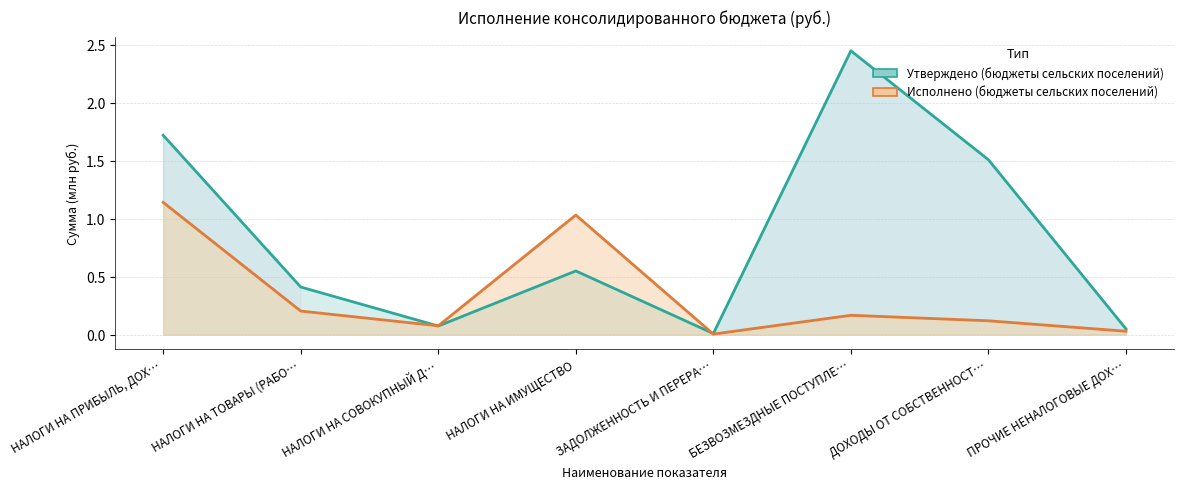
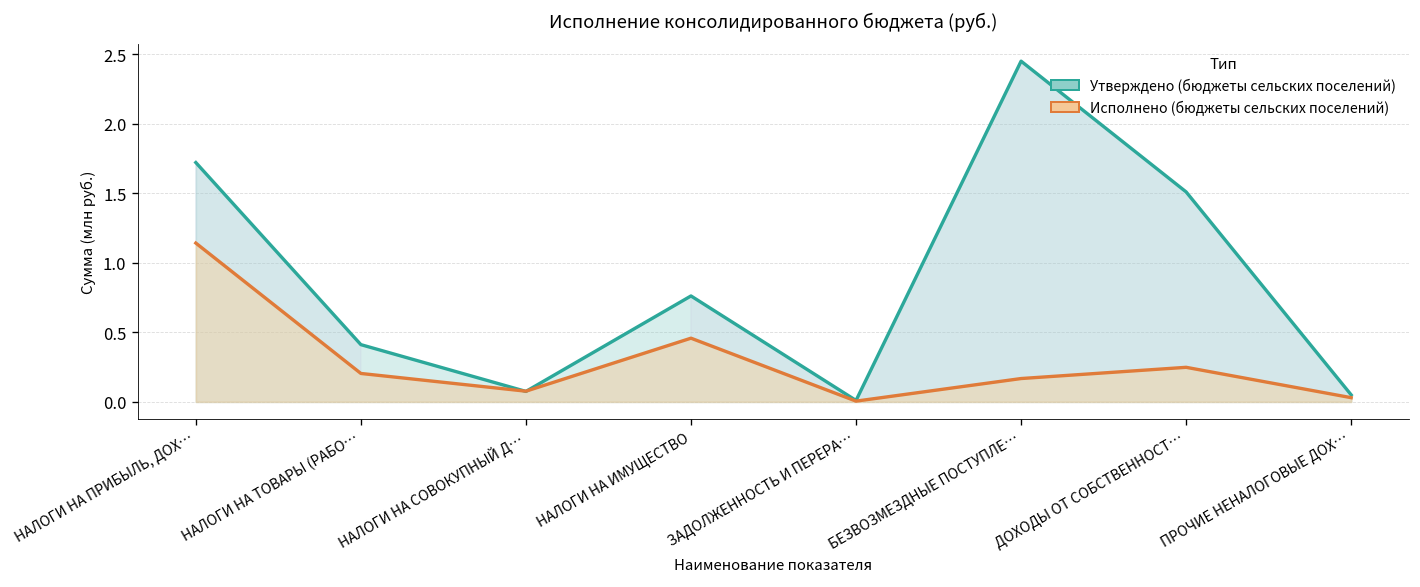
Утверждено (бюджеты сельских поселений), НАЛОГИ НА ИМУЩЕСТВО: 0.55 -> 0.76
Исполнено (бюджеты сельских поселений), НАЛОГИ НА ИМУЩЕСТВО: 1.03 -> 0.46
Исполнено (бюджеты сельских поселений), ДОХОДЫ ОТ СОБСТВЕННОСТ…: 0.12 -> 0.25
